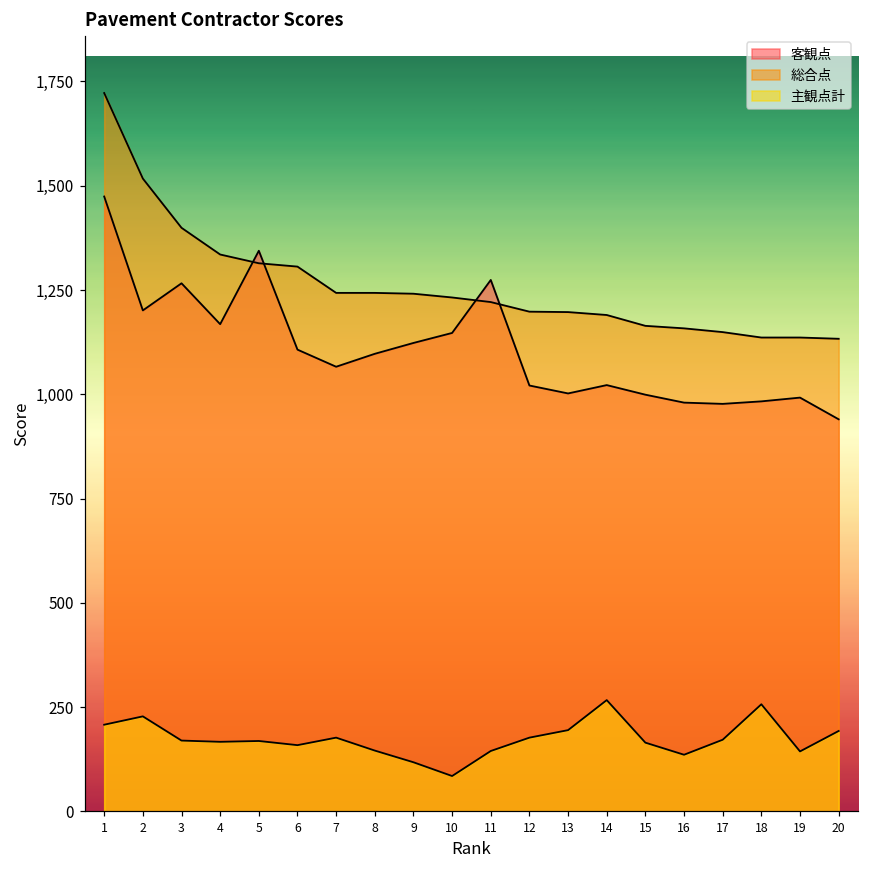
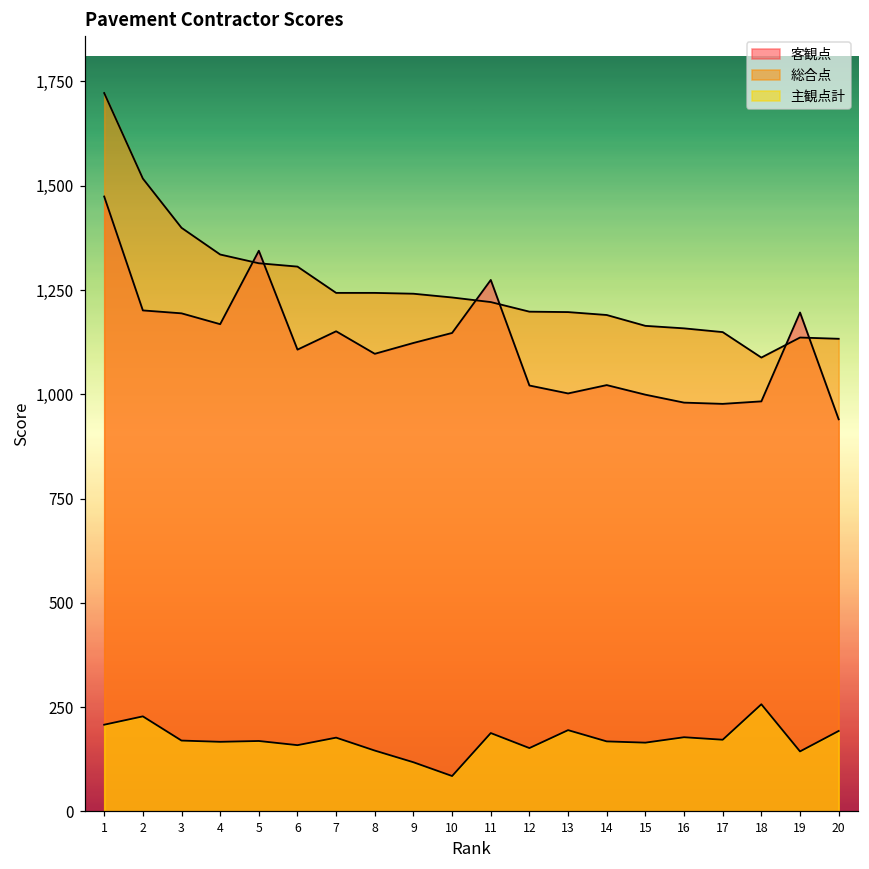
客観点, 3: 1,270 -> 1,190
客観点, 7: 1,070 -> 1,150
主観点計, 11: 150 -> 190
主観点計, 12: 180 -> 150
主観点計, 14: 270 -> 170
主観点計, 16: 140 -> 180
総合点, 18: 1,140 -> 1,090
客観点, 19: 990 -> 1,200
